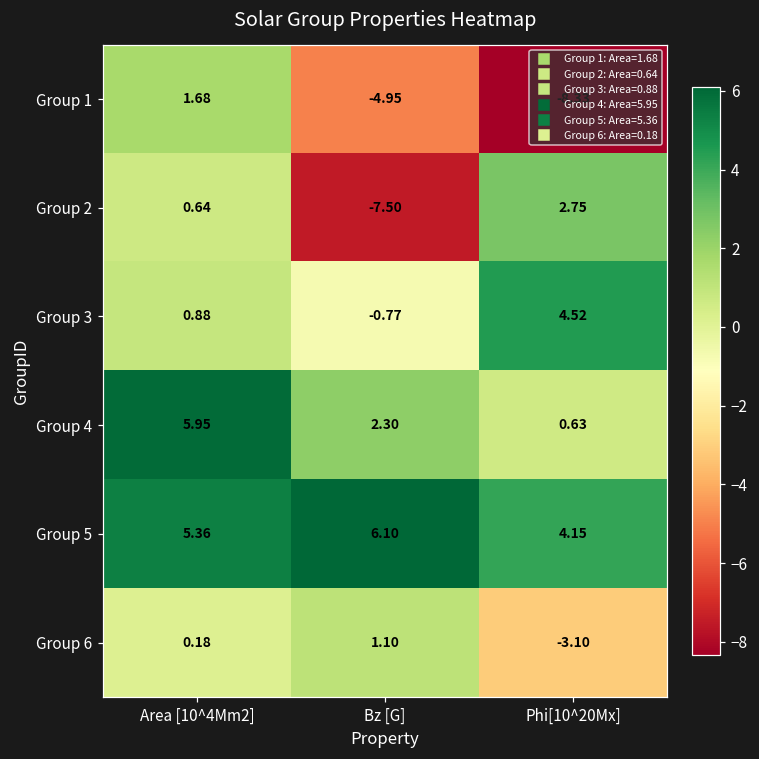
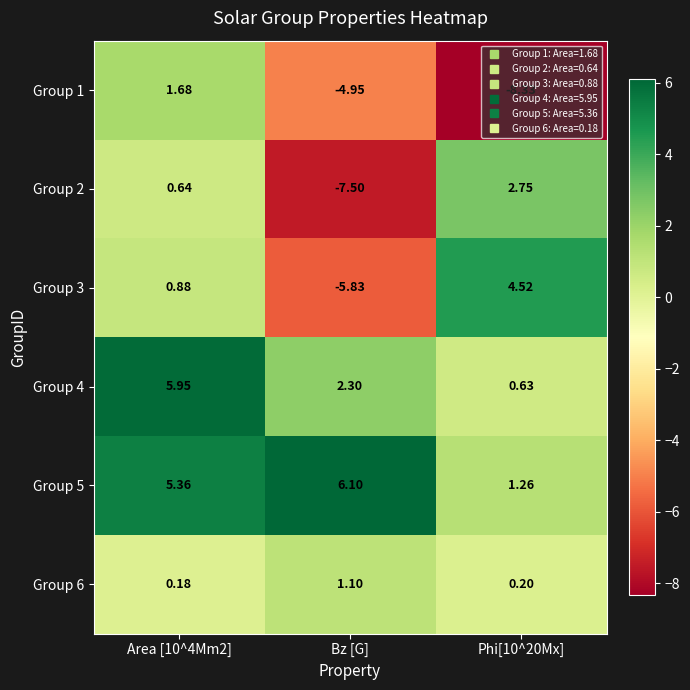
Group 3, Bz [G]: -0.77 -> -5.83
Group 5, Phi[10^20Mx]: 4.15 -> 1.26
Group 6, Phi[10^20Mx]: -3.10 -> 0.20
